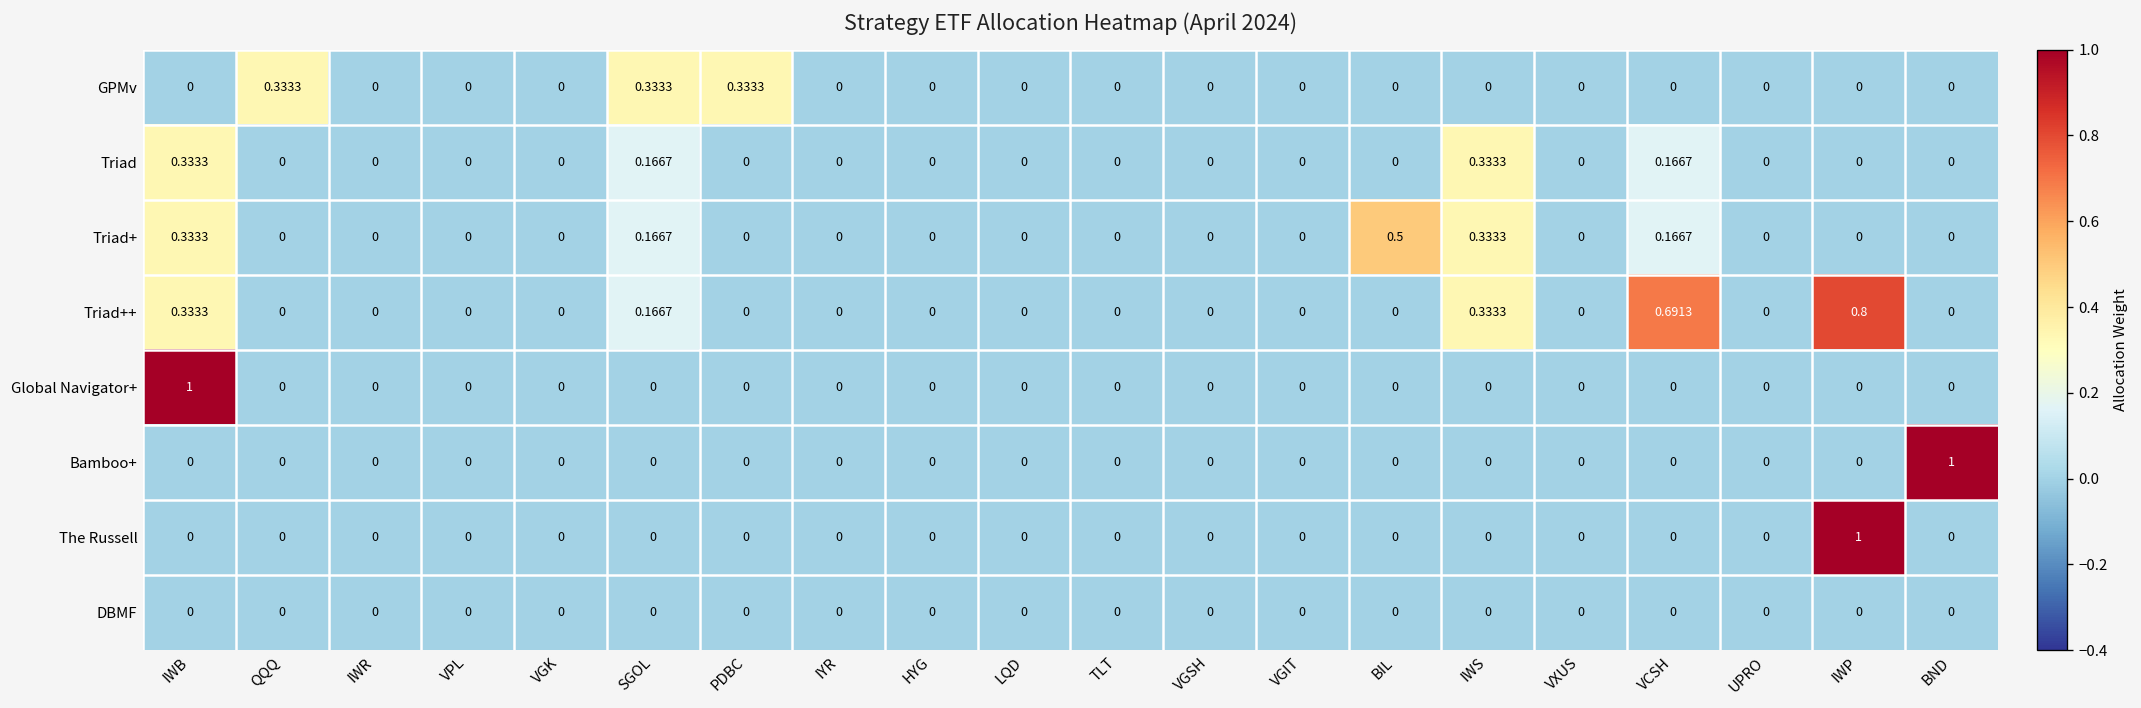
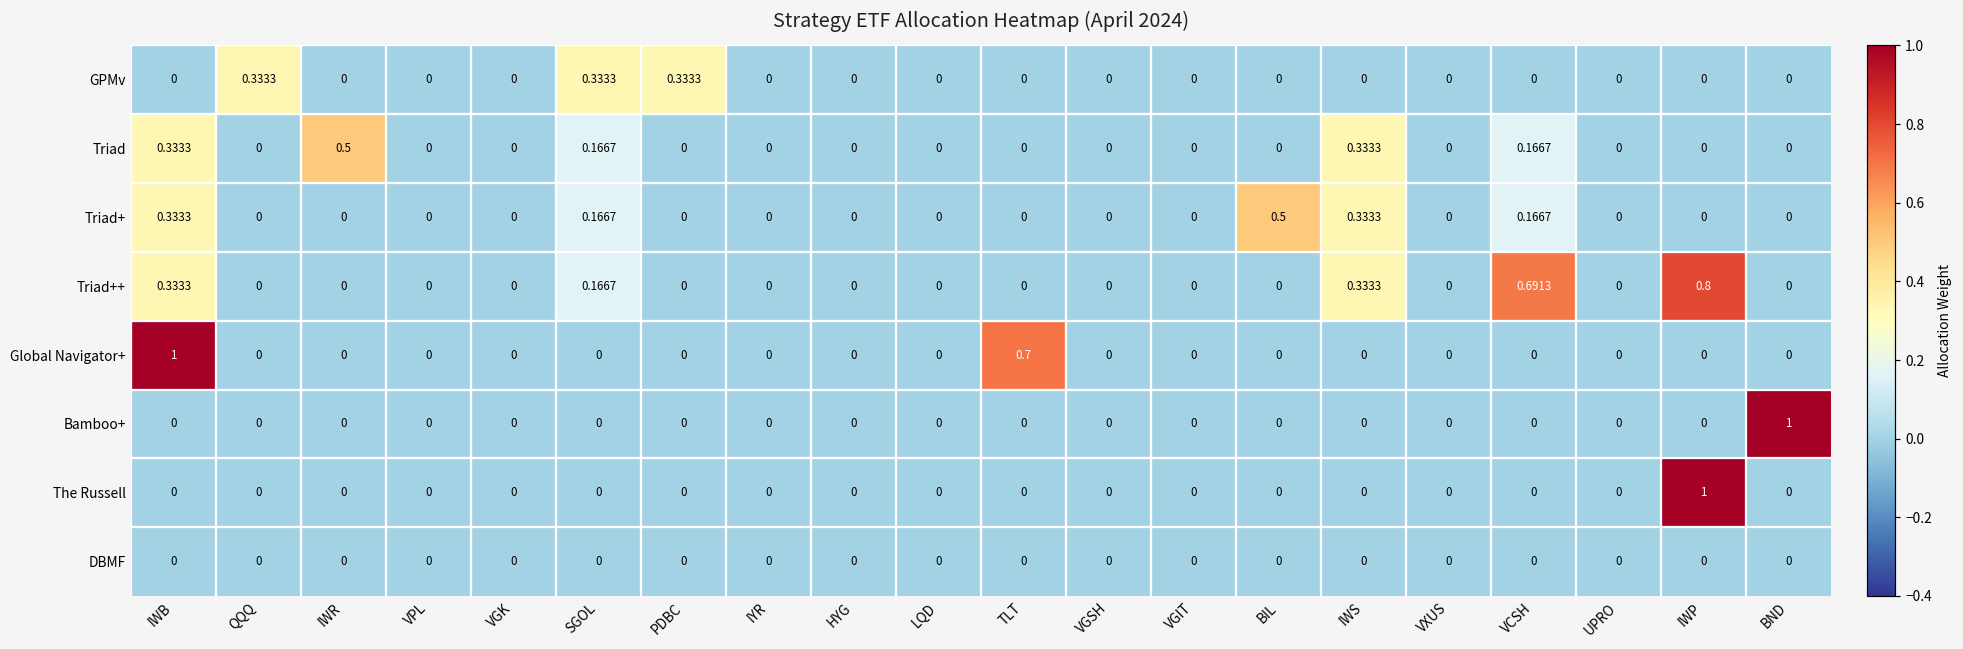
Triad, IWR: 0 -> 0.5
Global Navigator+, TLT: 0 -> 0.7
